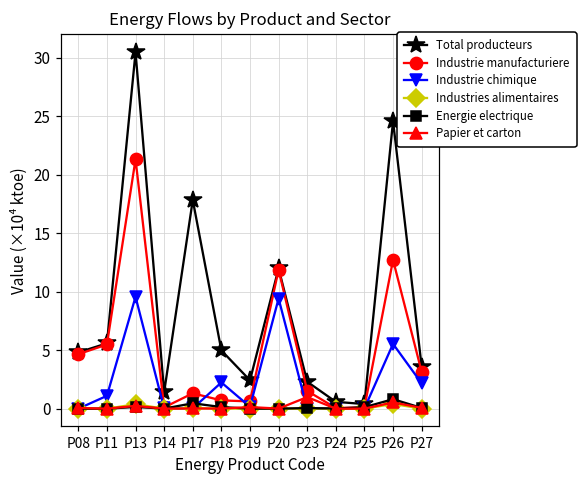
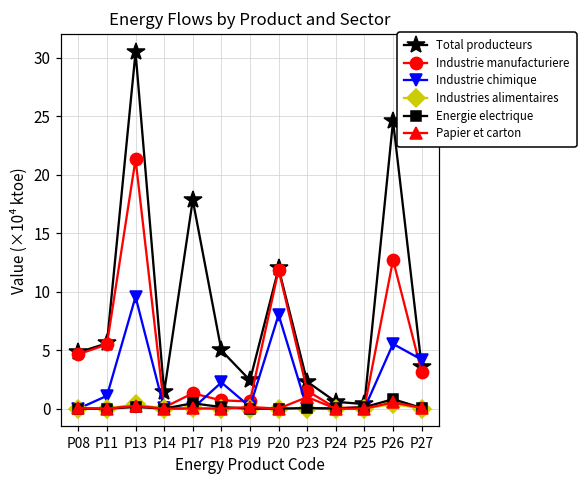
Industrie chimique, P20: 9.4 -> 8.0
Industrie chimique, P27: 2.2 -> 4.2
